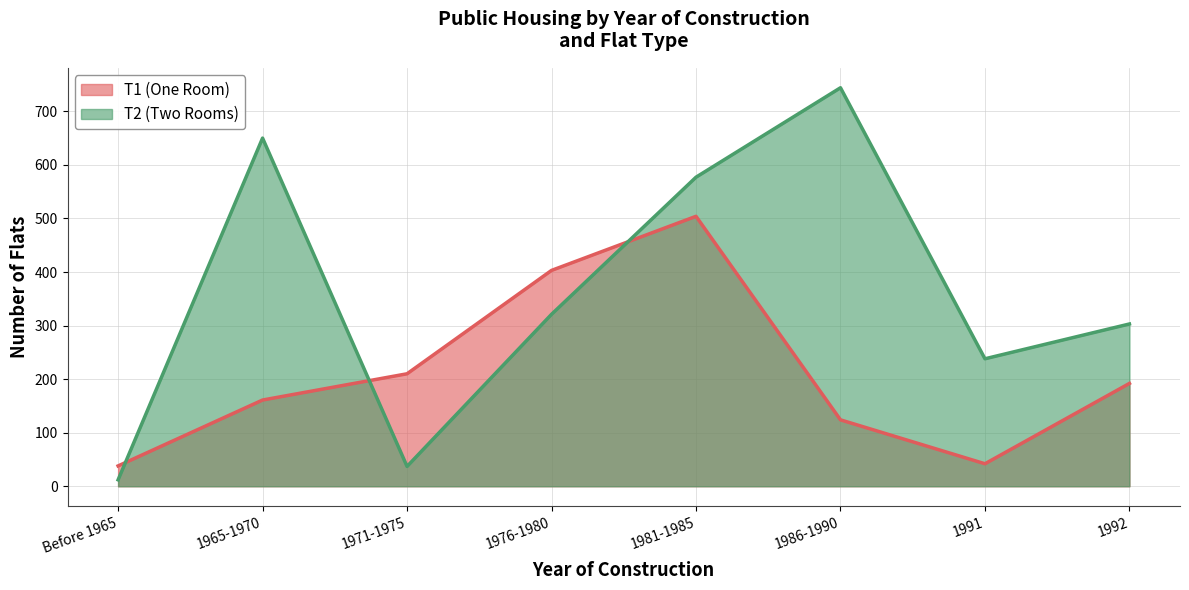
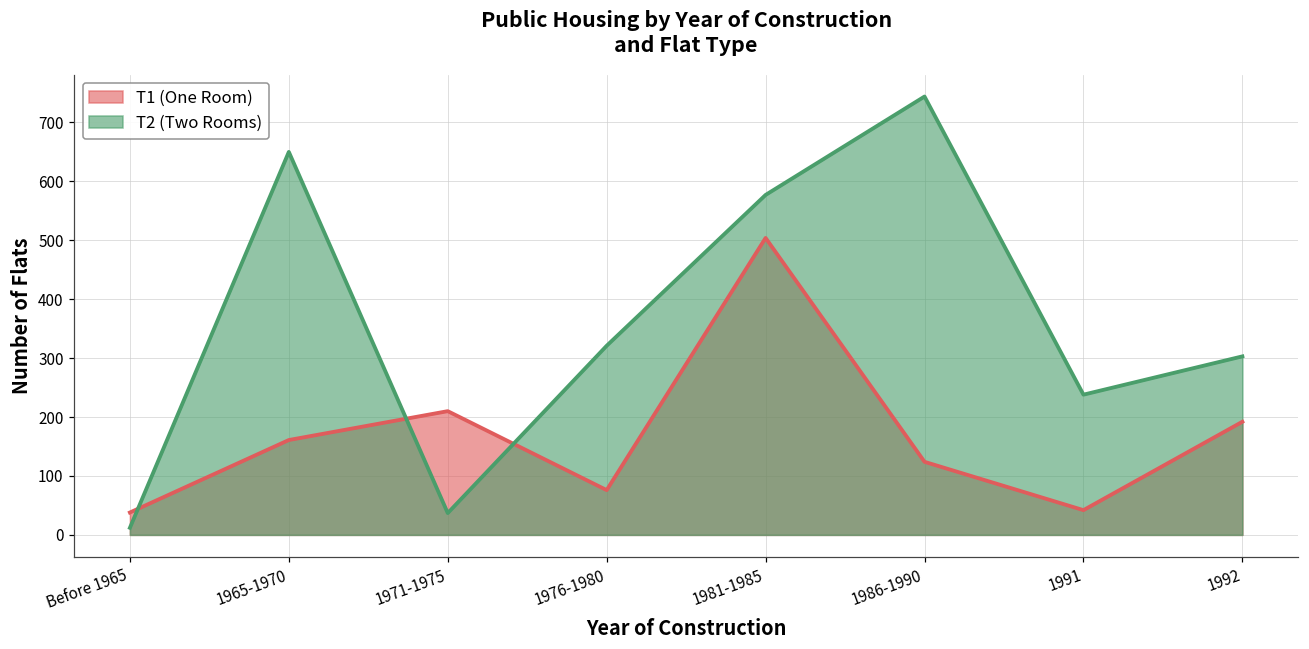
T1 (One Room), 1976-1980: 400 -> 80
